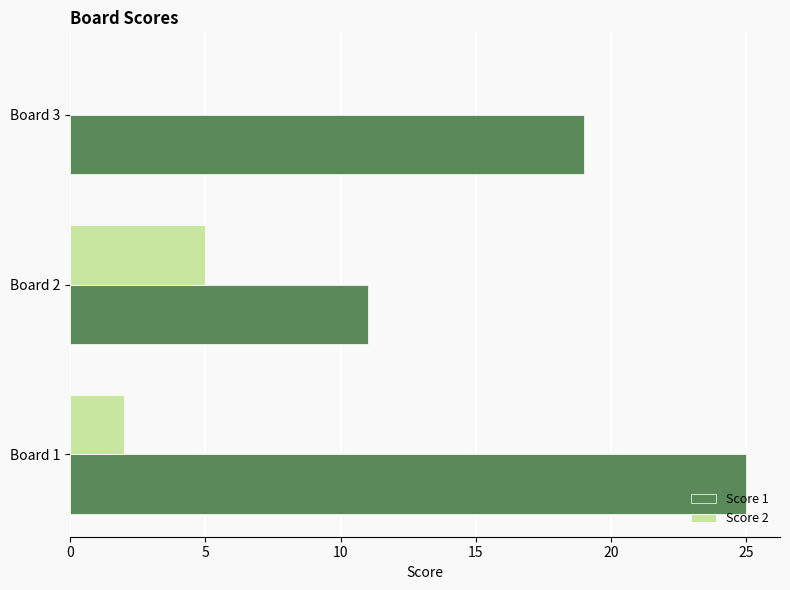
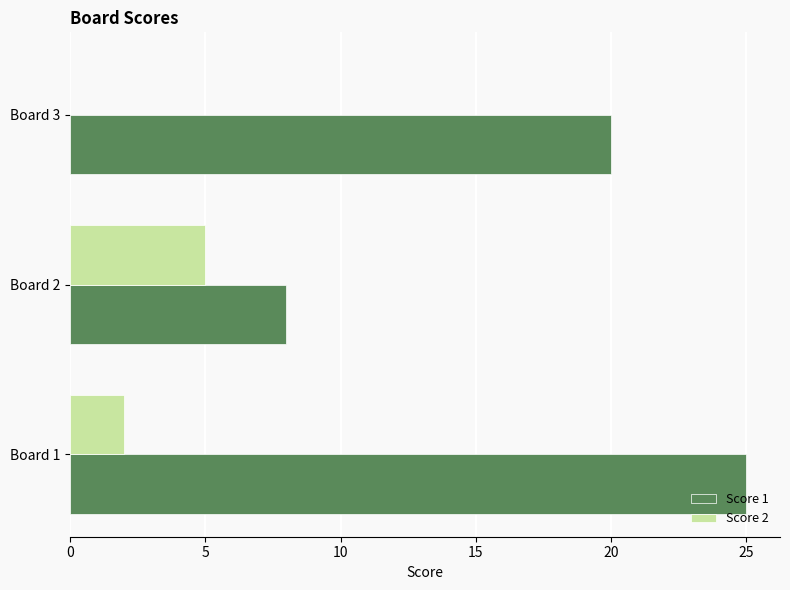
Score 1, Board 3: 19 -> 20
Score 1, Board 2: 11 -> 8
